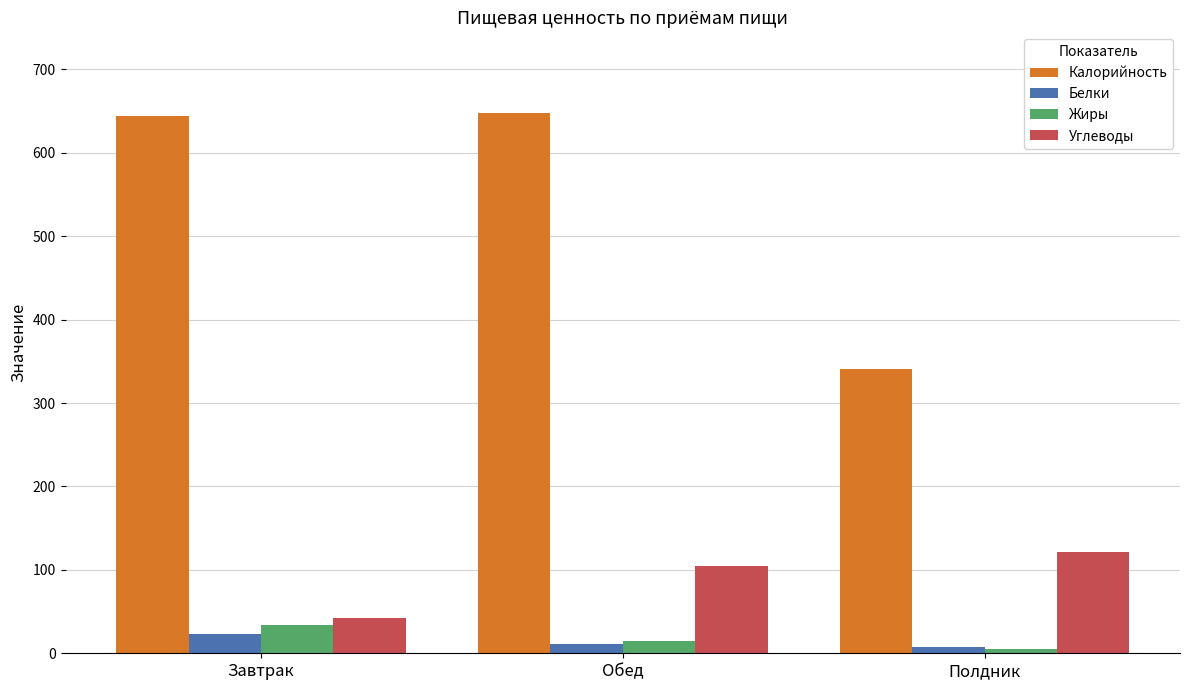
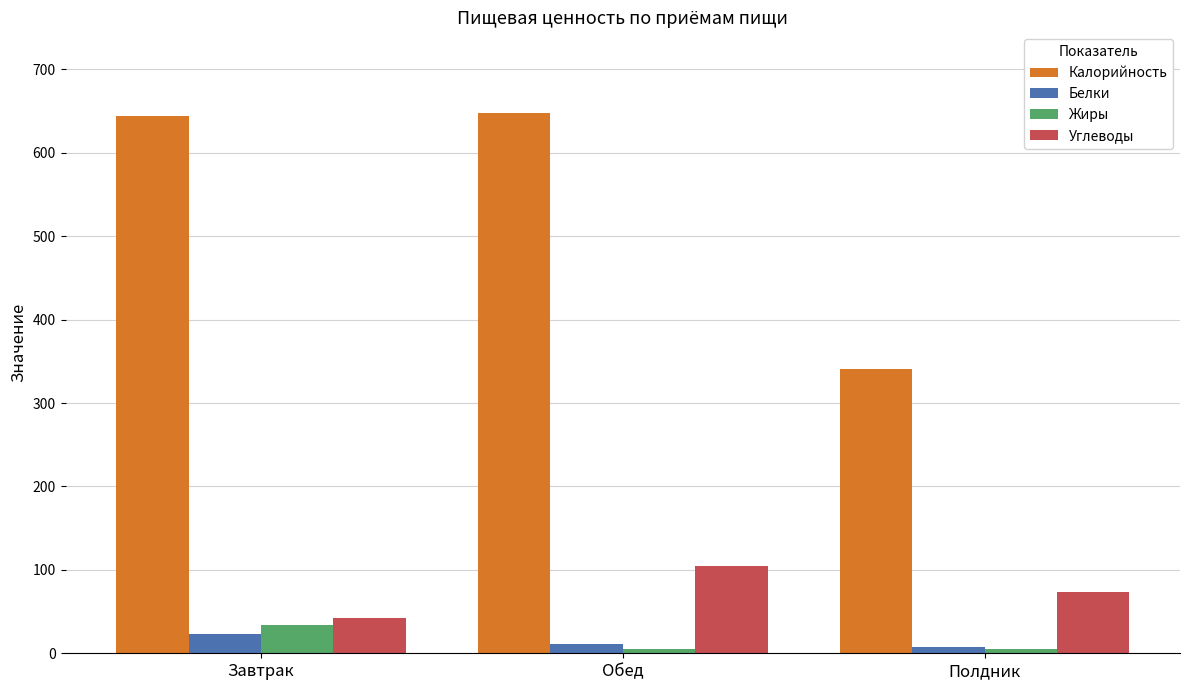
Жиры, Обед: 10 -> 0
Углеводы, Полдник: 120 -> 70
